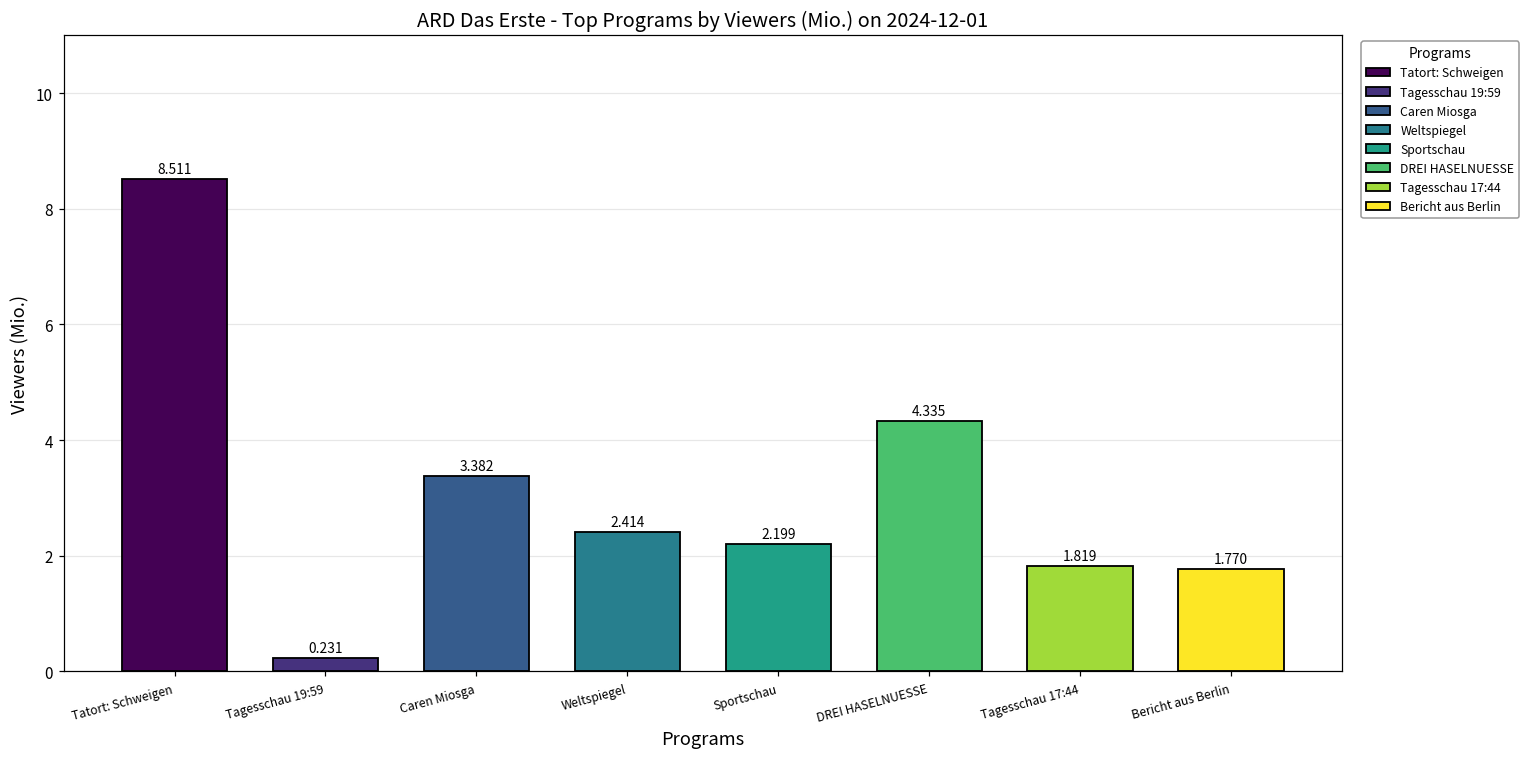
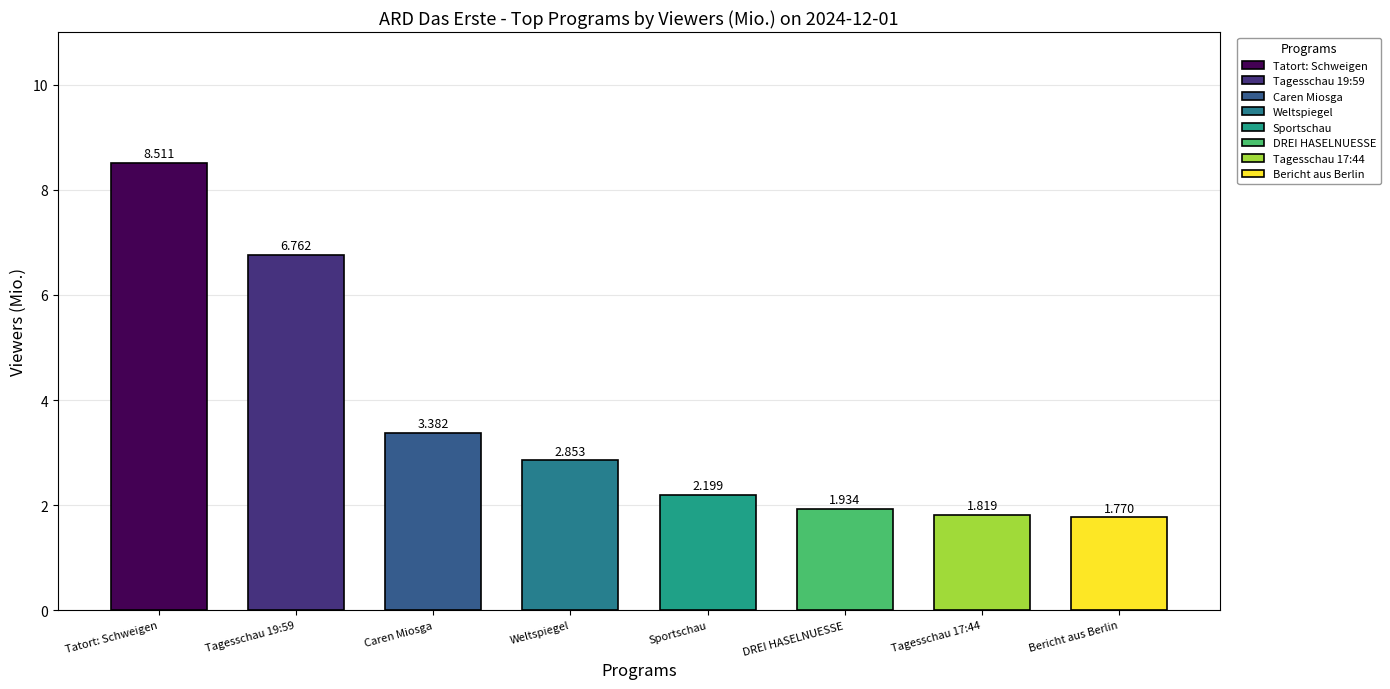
Tagesschau 19:59: 0.231 -> 6.762
Weltspiegel: 2.414 -> 2.853
DREI HASELNUESSE: 4.335 -> 1.934
